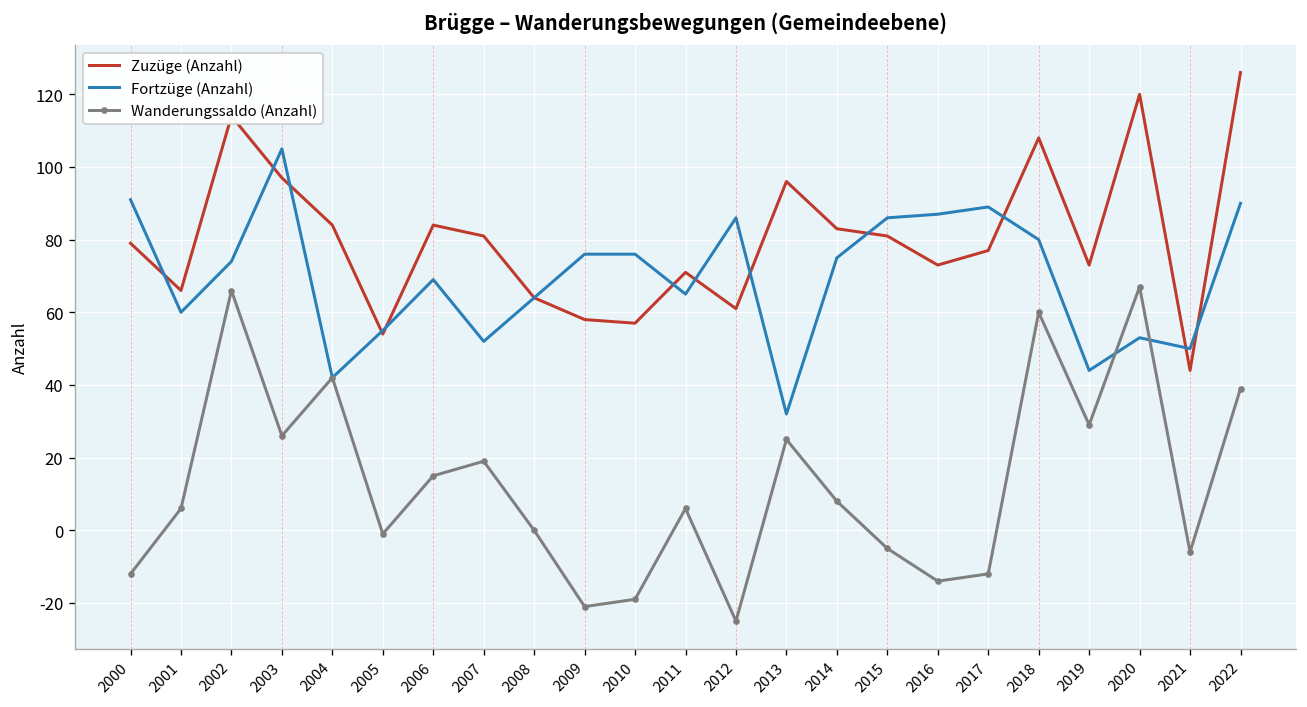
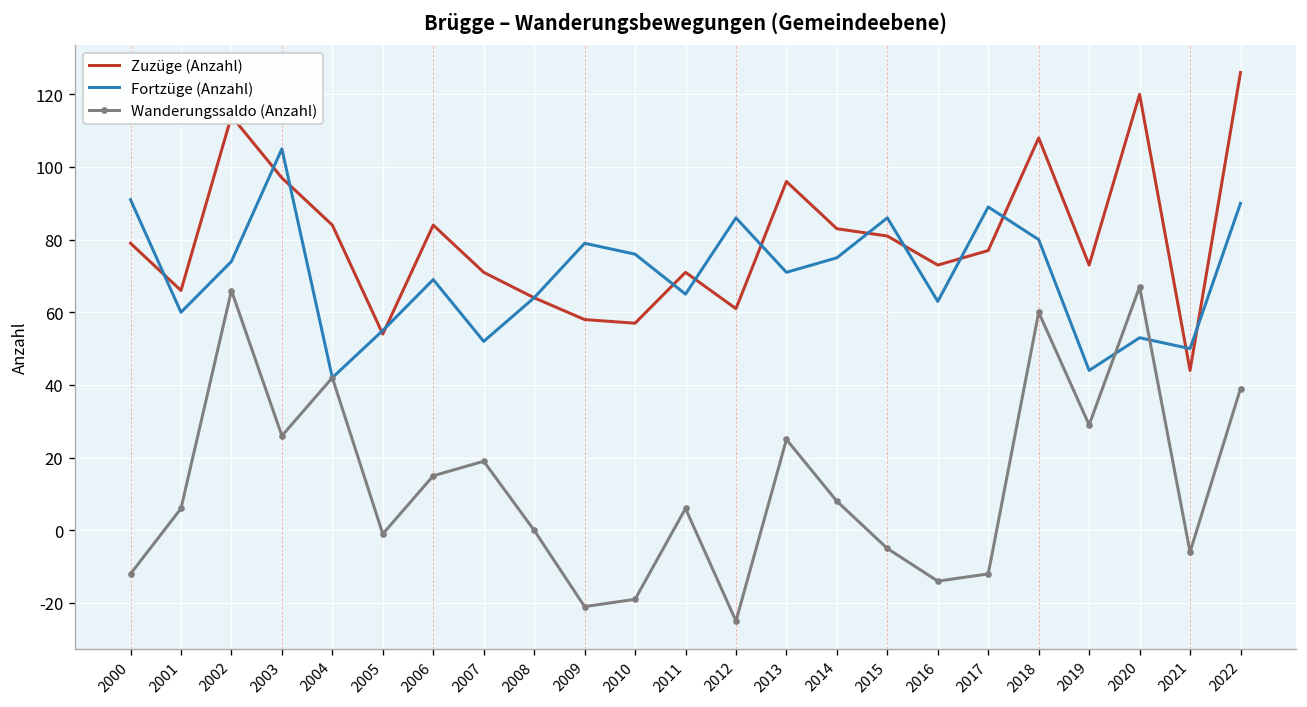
Zuzüge (Anzahl), 2007: 81 -> 71
Fortzüge (Anzahl), 2009: 76 -> 79
Fortzüge (Anzahl), 2013: 32 -> 71
Fortzüge (Anzahl), 2016: 87 -> 63
